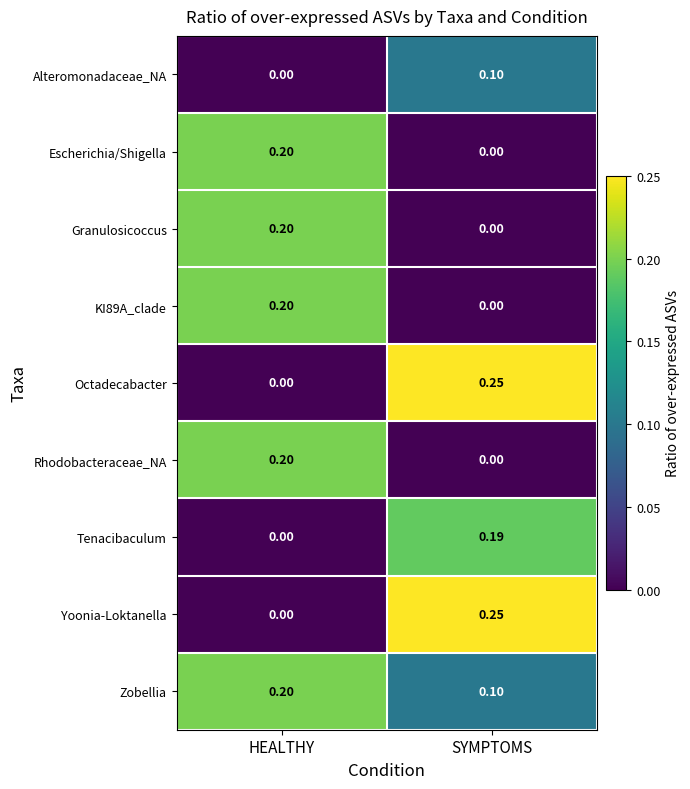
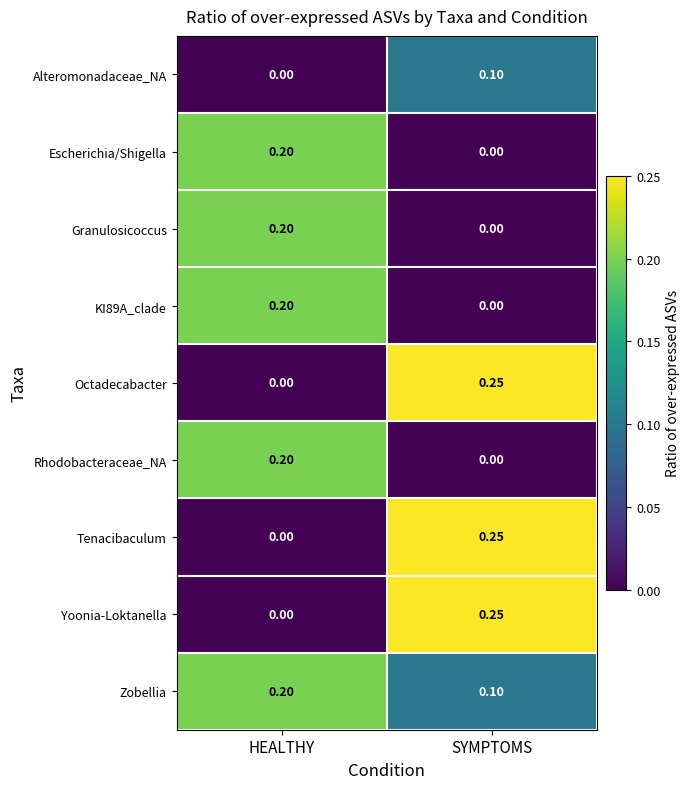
Tenacibaculum, SYMPTOMS: 0.19 -> 0.25
